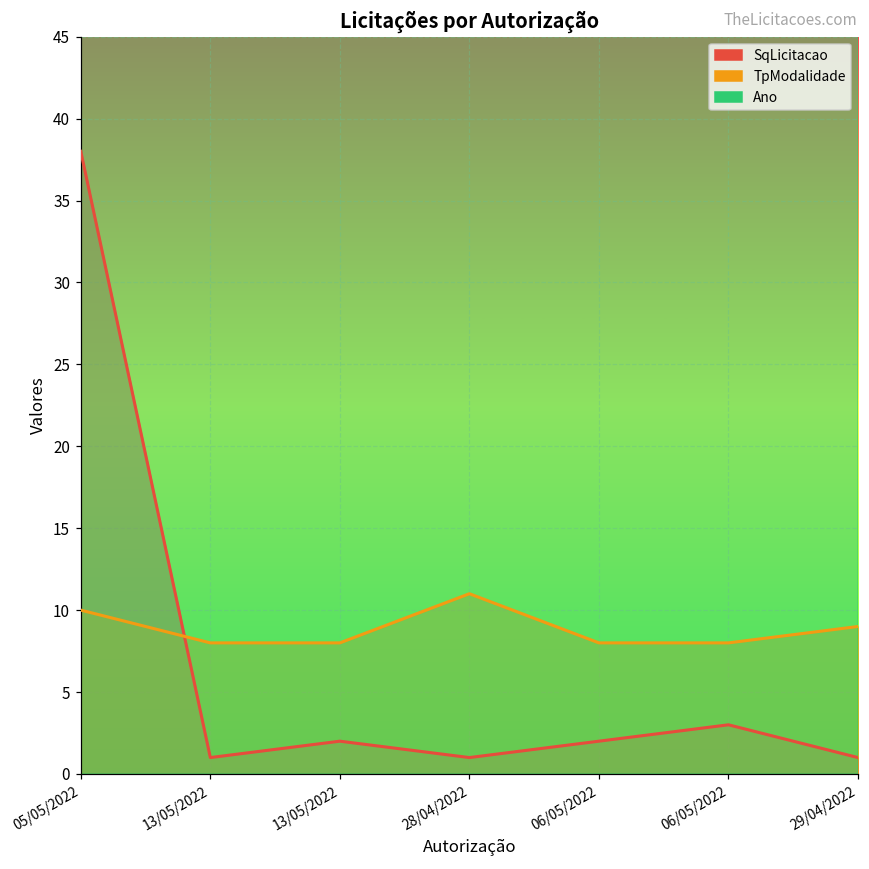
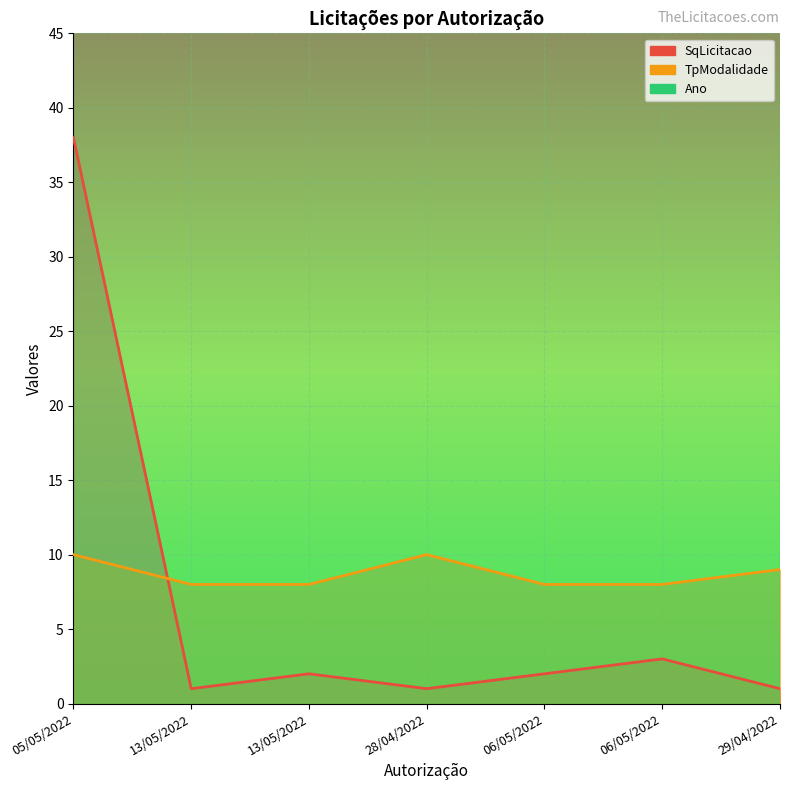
TpModalidade, 28/04/2022: 11 -> 10
